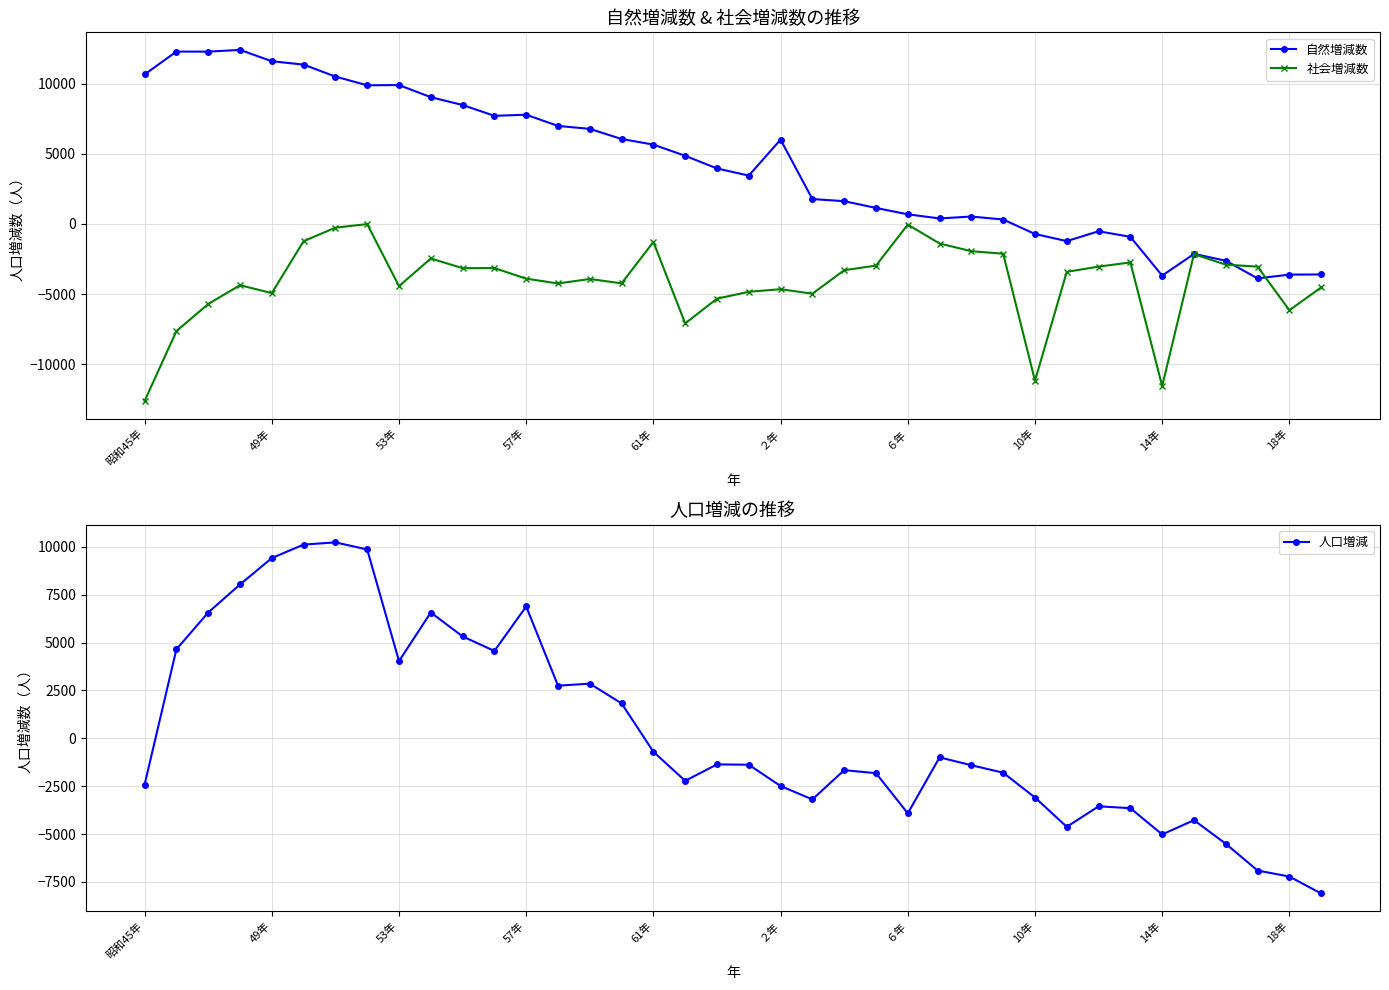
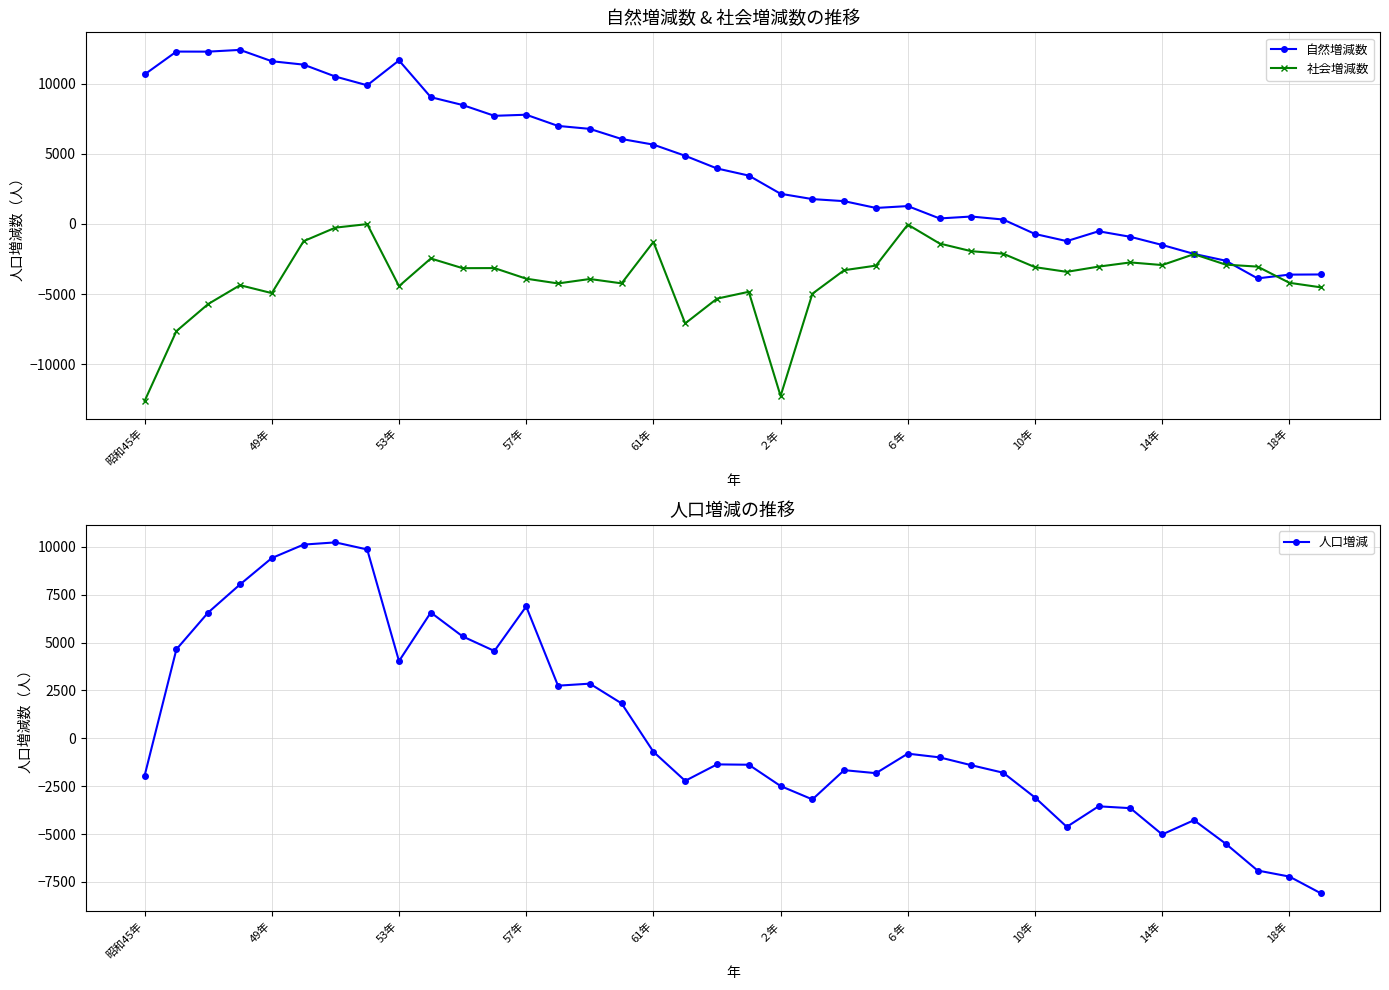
自然増減数 & 社会増減数の推移, 自然増減数, 53年: 9900 -> 11600
自然増減数 & 社会増減数の推移, 自然増減数, ２年: 6000 -> 2200
自然増減数 & 社会増減数の推移, 社会増減数, ２年: -4600 -> -12200
自然増減数 & 社会増減数の推移, 自然増減数, ６年: 700 -> 1300
自然増減数 & 社会増減数の推移, 社会増減数, 10年: -11200 -> -3100
自然増減数 & 社会増減数の推移, 自然増減数, 14年: -3700 -> -1500
自然増減数 & 社会増減数の推移, 社会増減数, 14年: -11500 -> -2900
自然増減数 & 社会増減数の推移, 社会増減数, 18年: -6100 -> -4200
人口増減の推移, 昭和45年: -2400 -> -2000
人口増減の推移, ６年: -3900 -> -800
